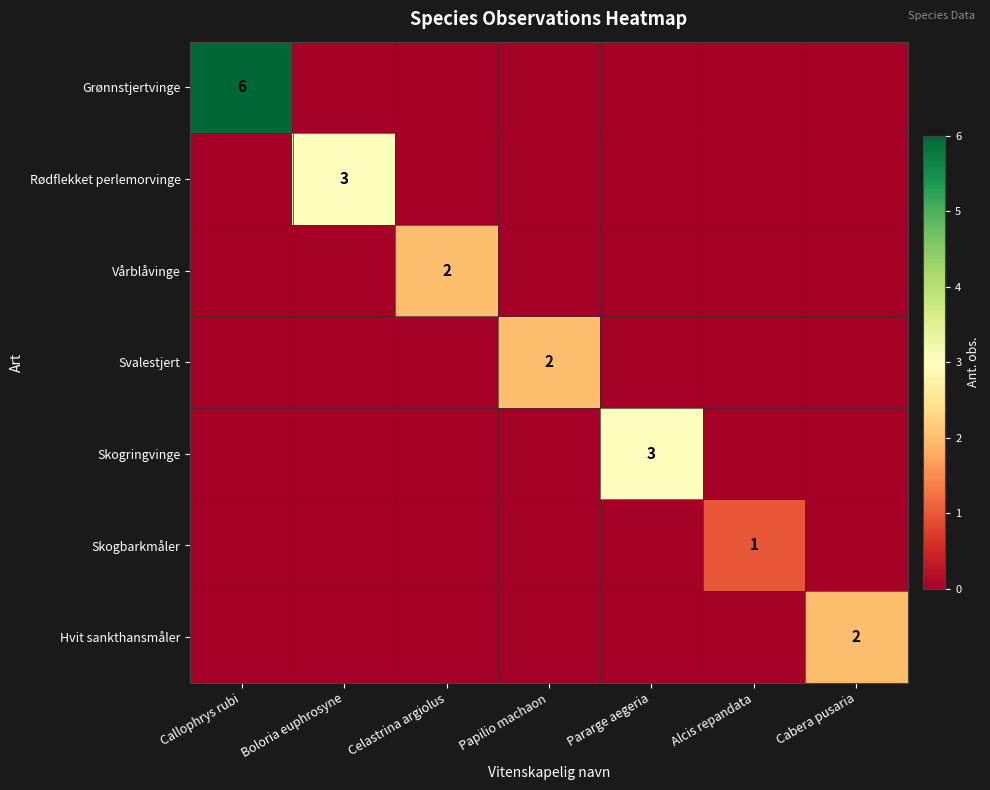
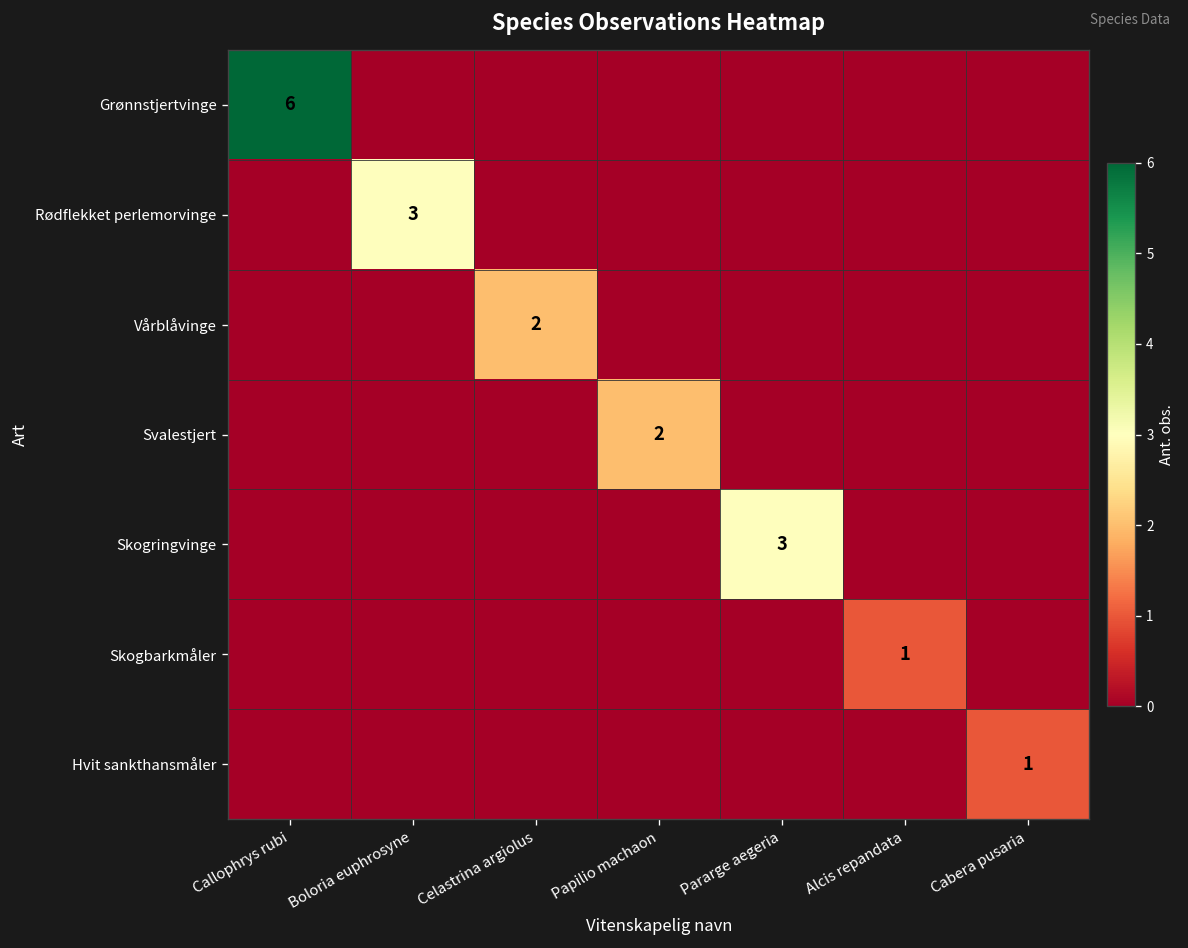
Hvit sankthansmåler, Cabera pusaria: 2 -> 1
